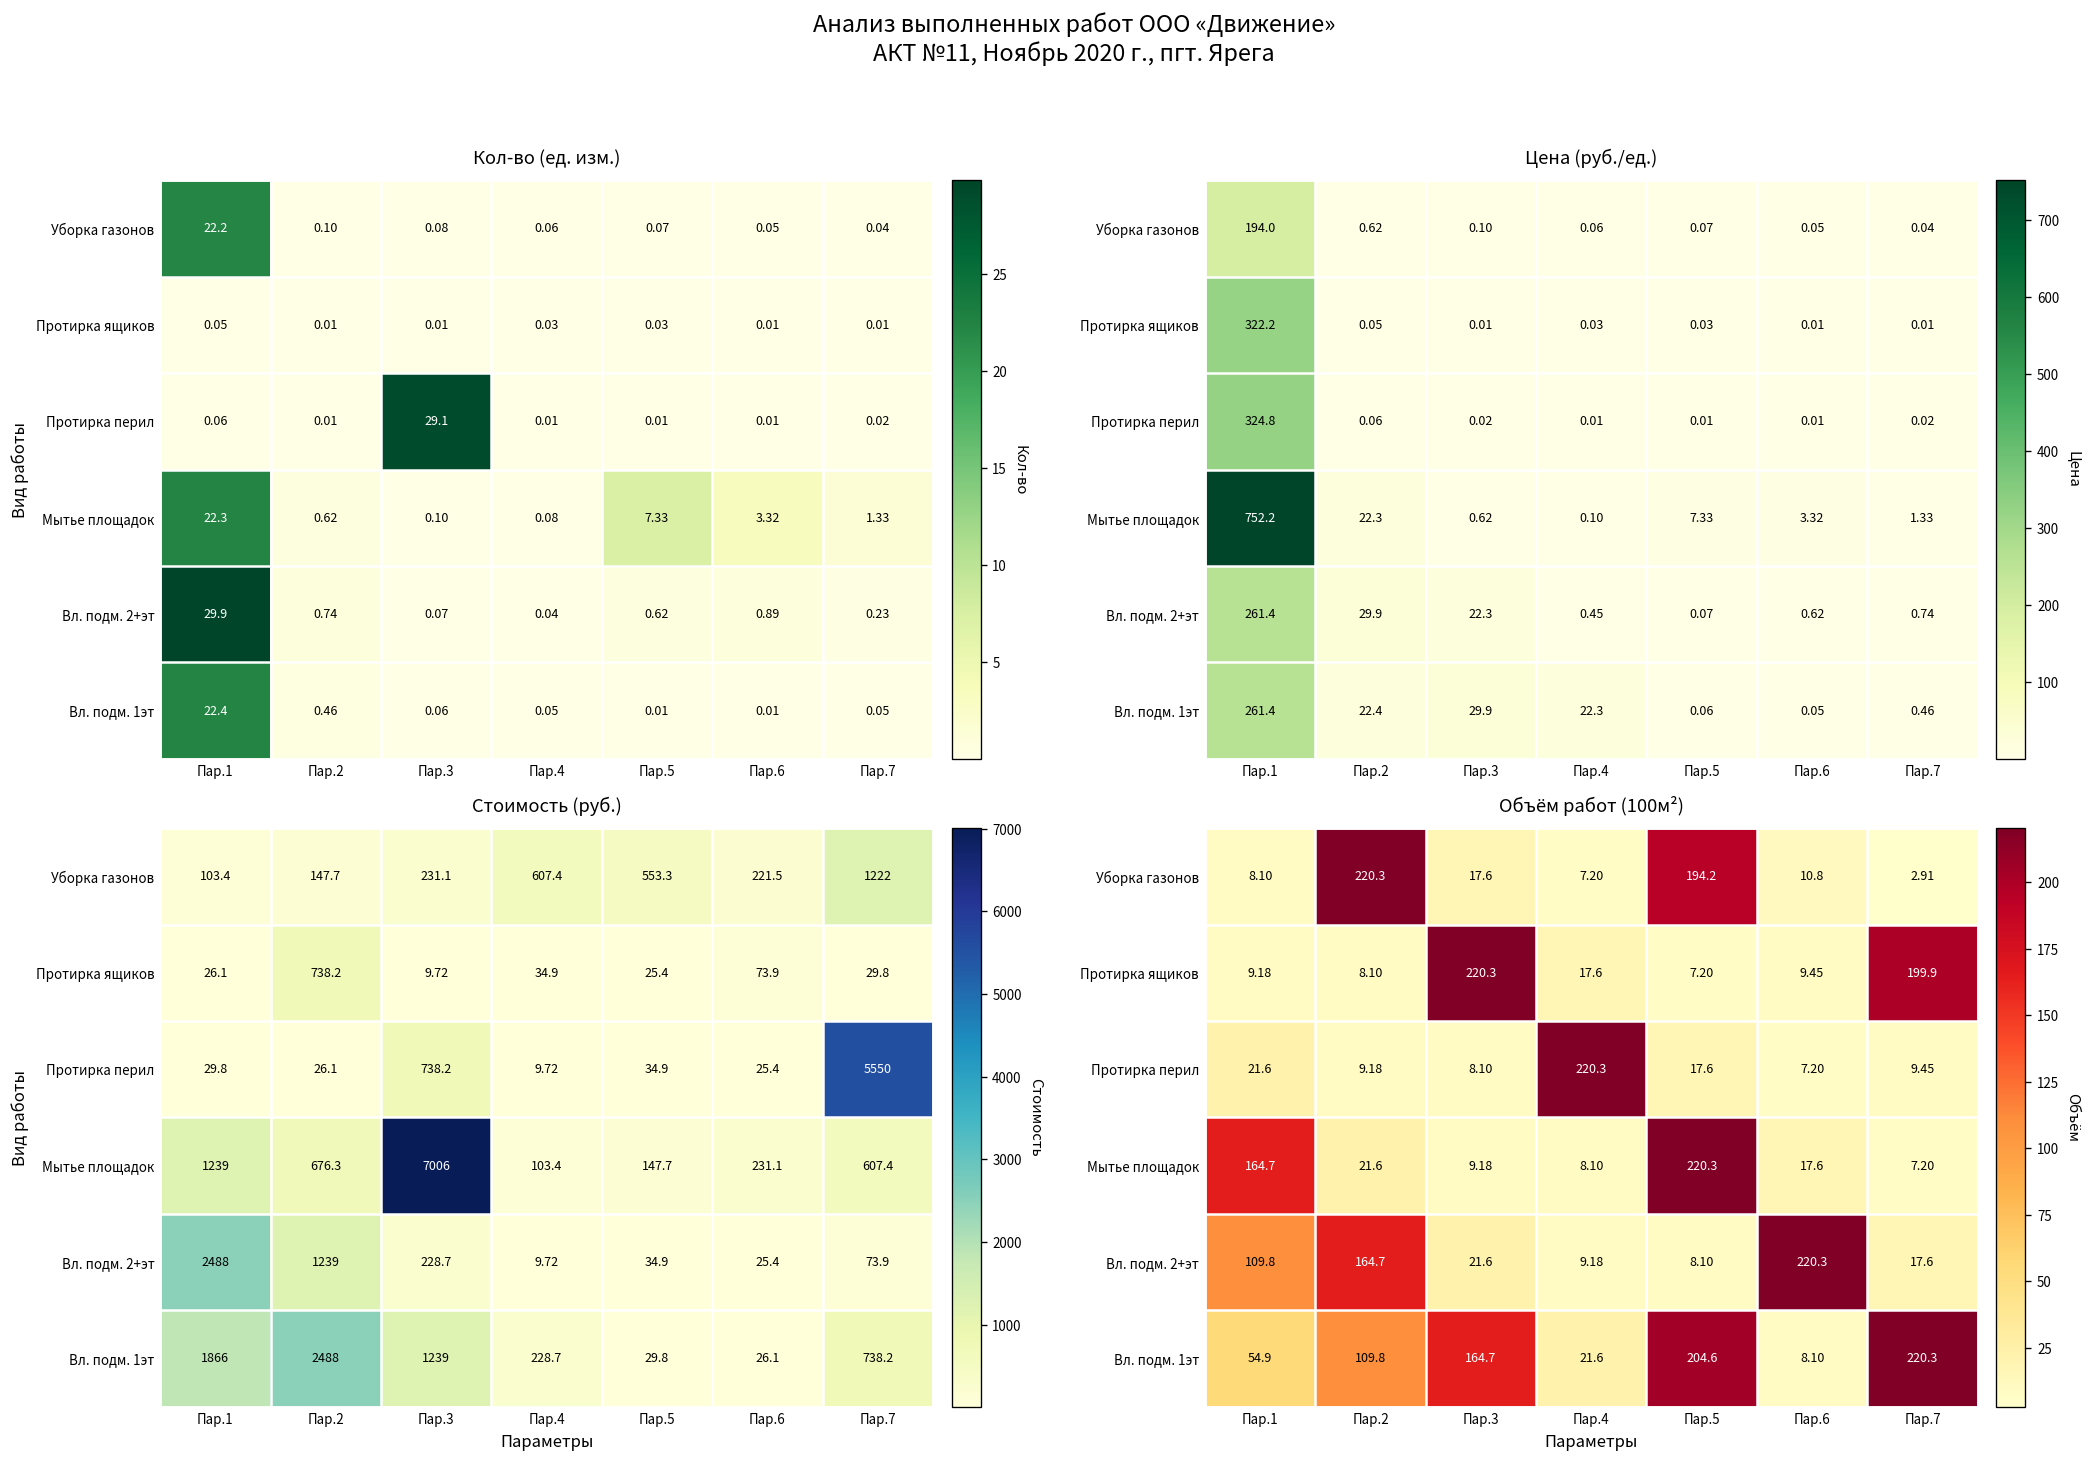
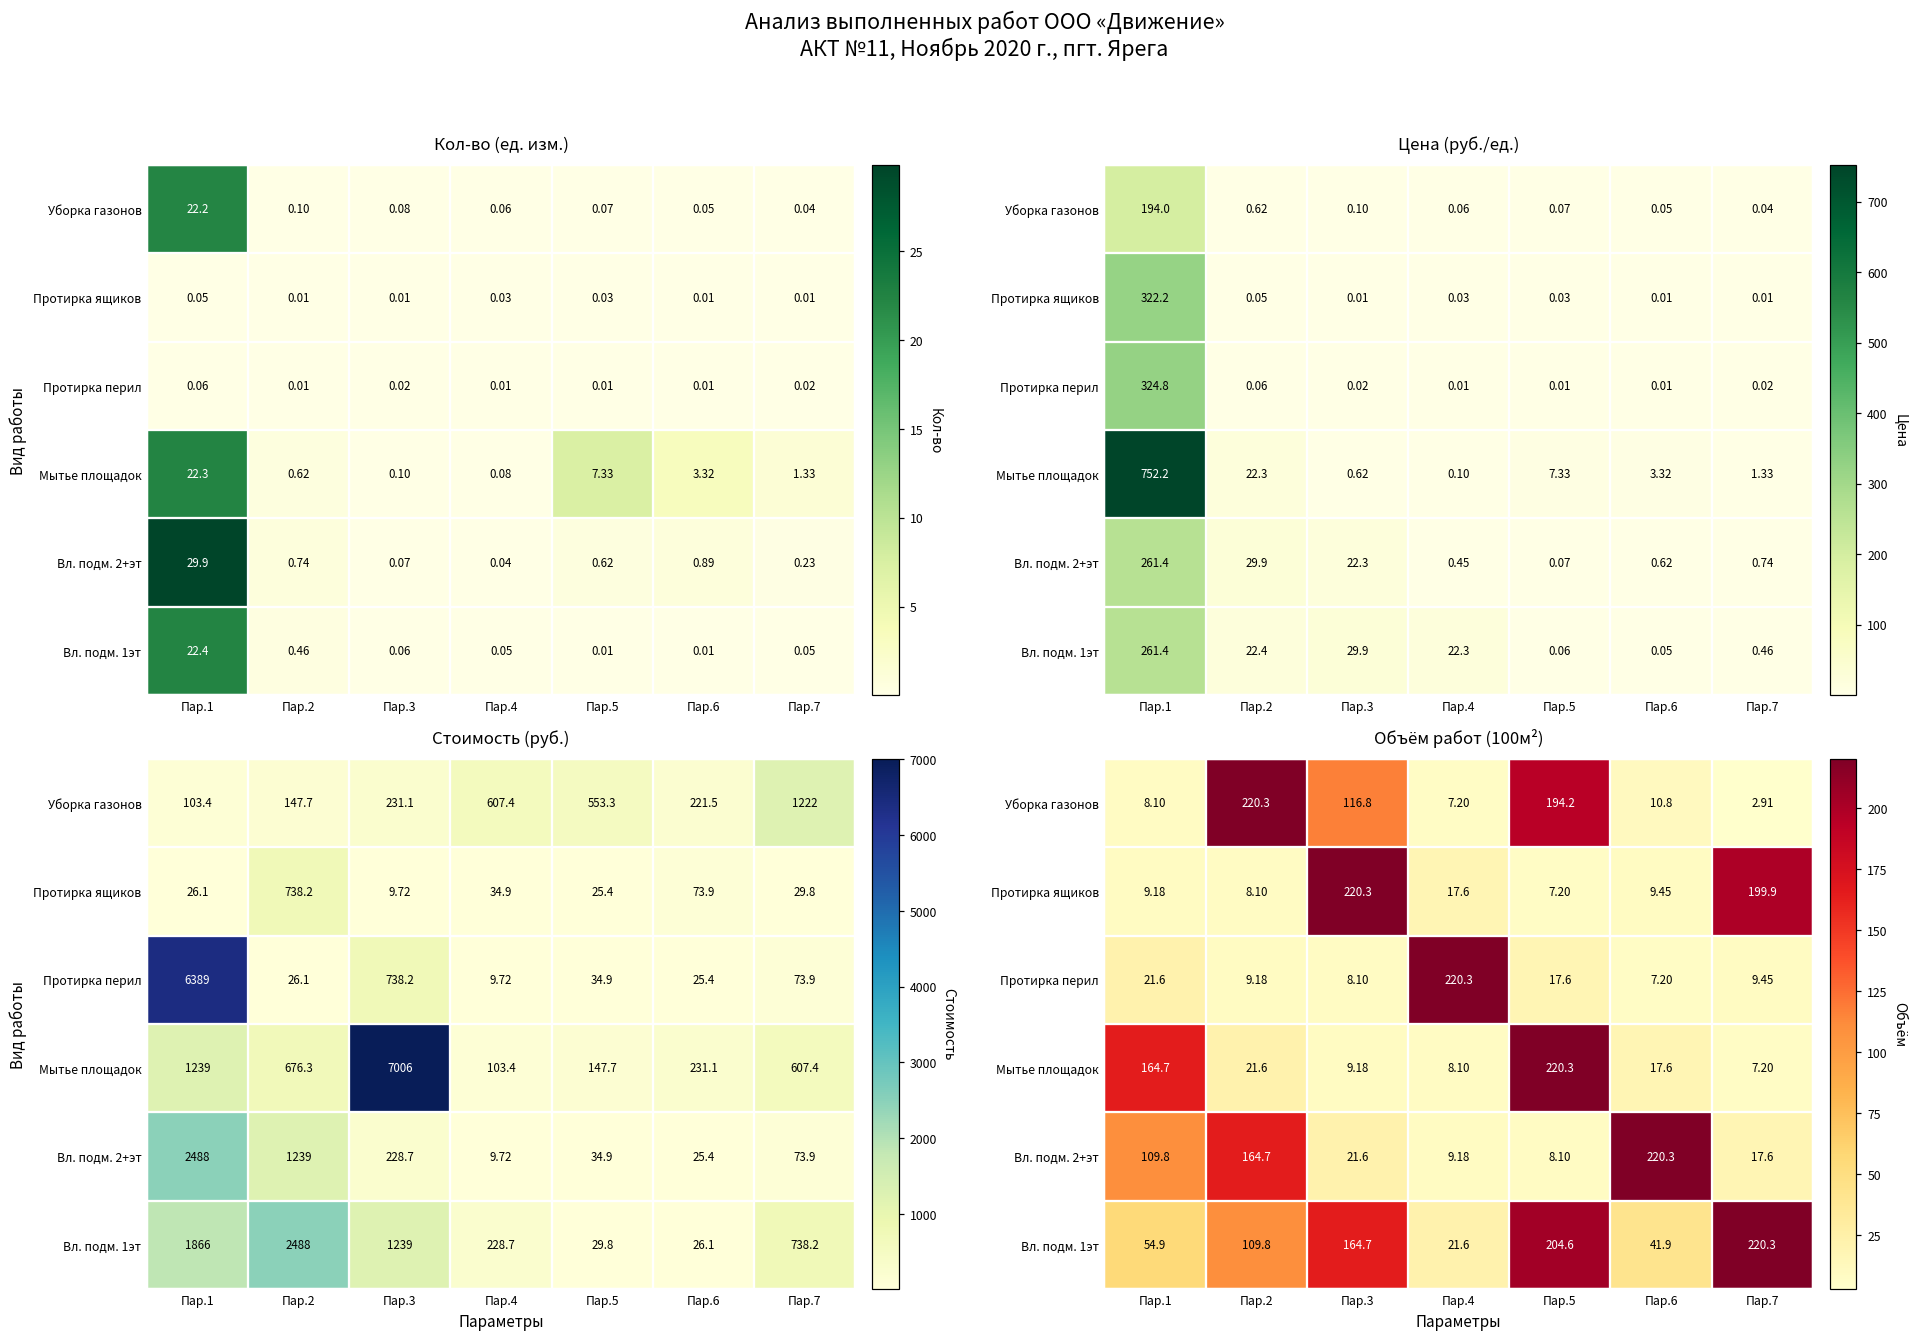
Кол-во (ед. изм.), Протирка перил, Пар.3: 29.1 -> 0.02
Стоимость (руб.), Протирка перил, Пар.1: 29.8 -> 6389
Стоимость (руб.), Протирка перил, Пар.7: 5550 -> 73.9
Объём работ (100м²), Уборка газонов, Пар.3: 17.6 -> 116.8
Объём работ (100м²), Вл. подм. 1эт, Пар.6: 8.10 -> 41.9
